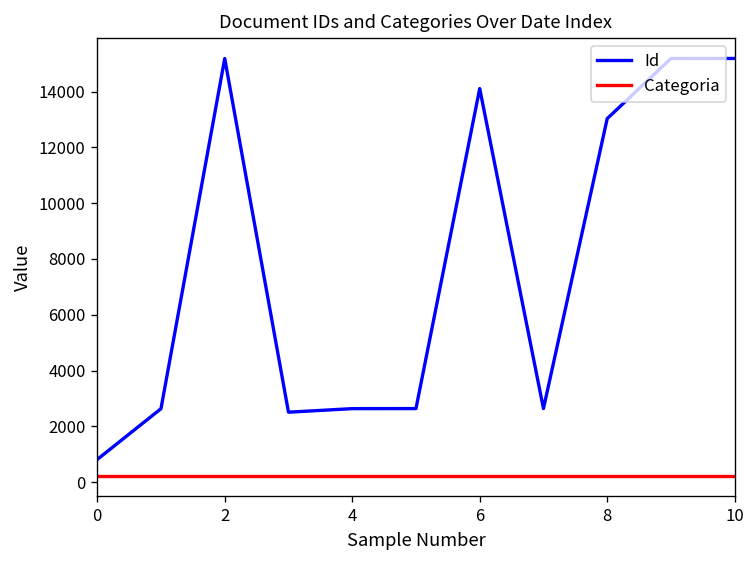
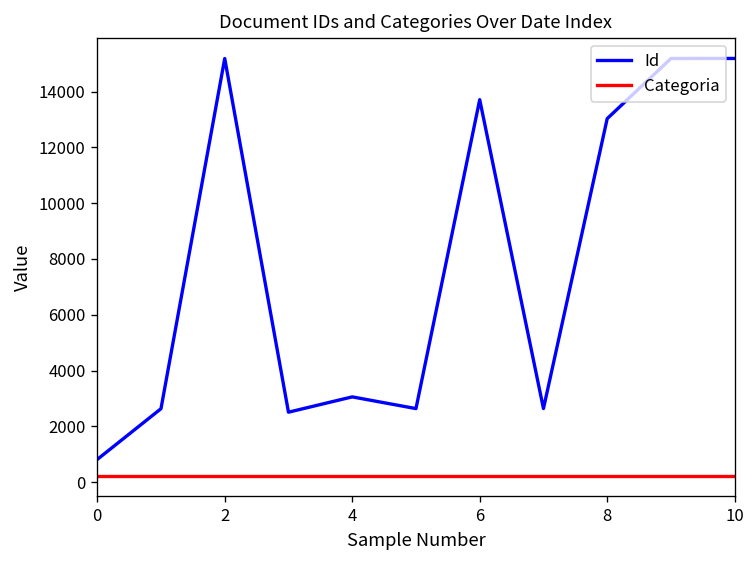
Id, 4: 2600 -> 3100
Id, 6: 14100 -> 13700
